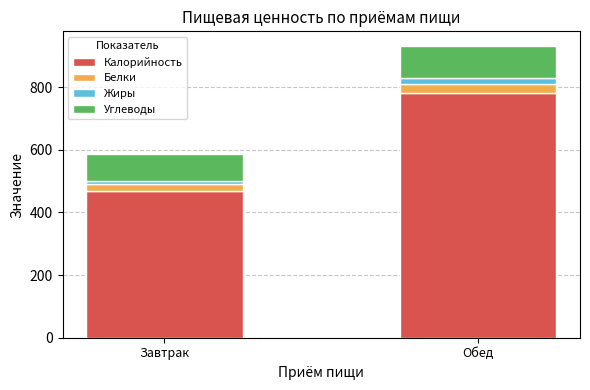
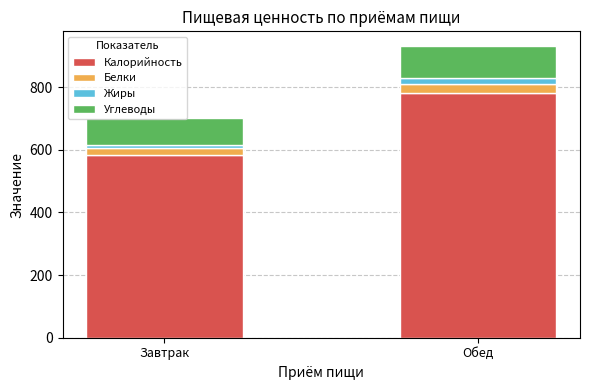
Калорийность, Завтрак: 470 -> 580
